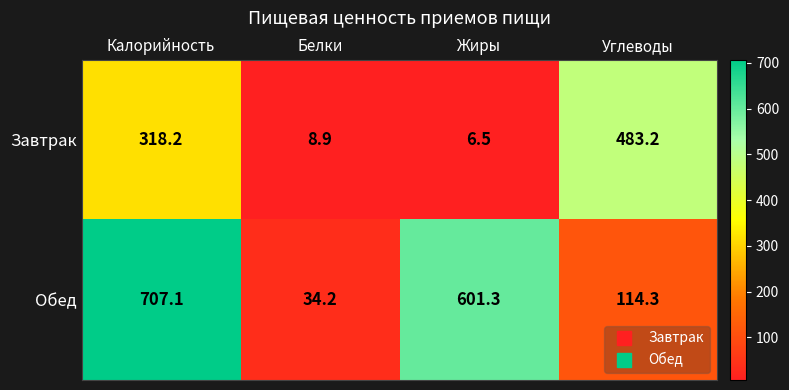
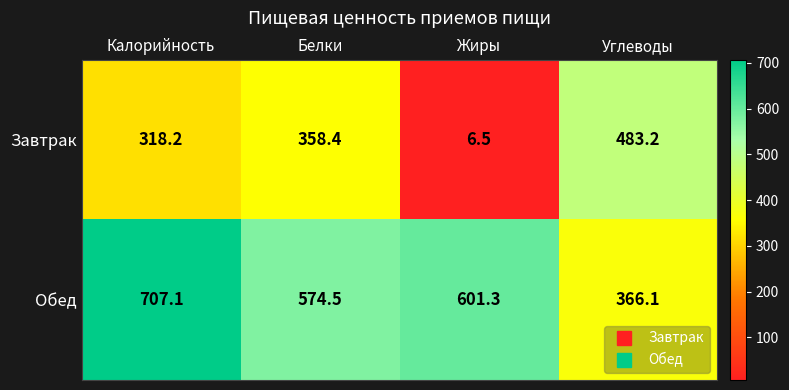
Завтрак, Белки: 8.9 -> 358.4
Обед, Белки: 34.2 -> 574.5
Обед, Углеводы: 114.3 -> 366.1
